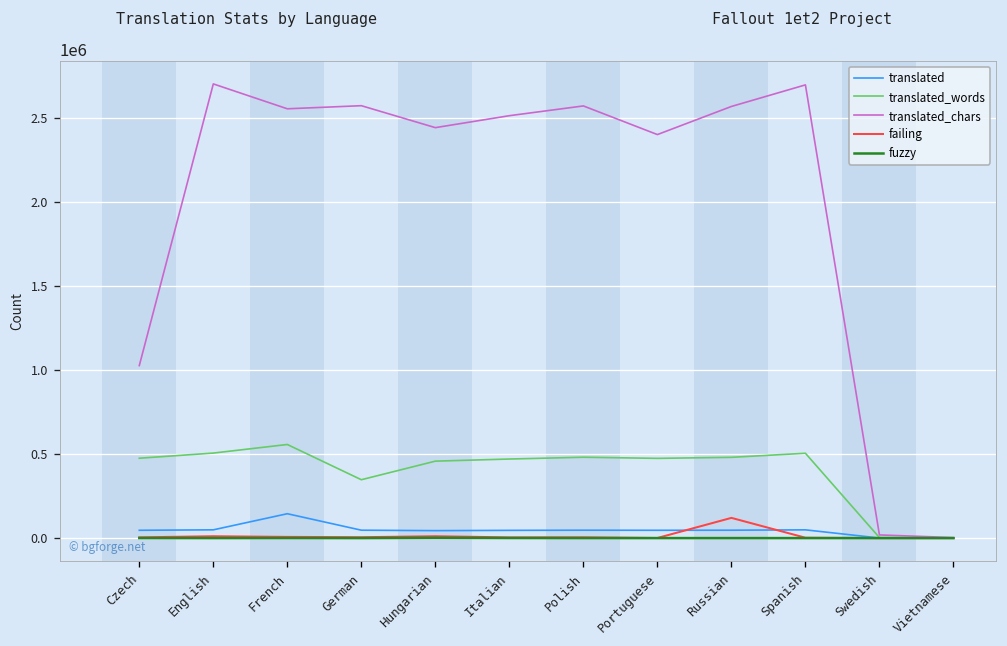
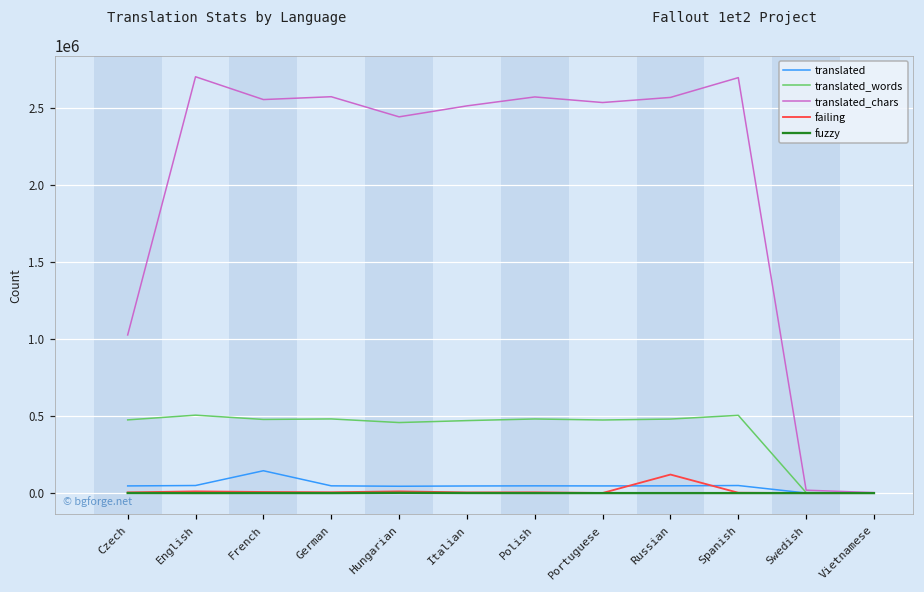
translated_words, French: 560000 -> 480000
translated_words, German: 350000 -> 480000
translated_chars, Portuguese: 2400000 -> 2530000
